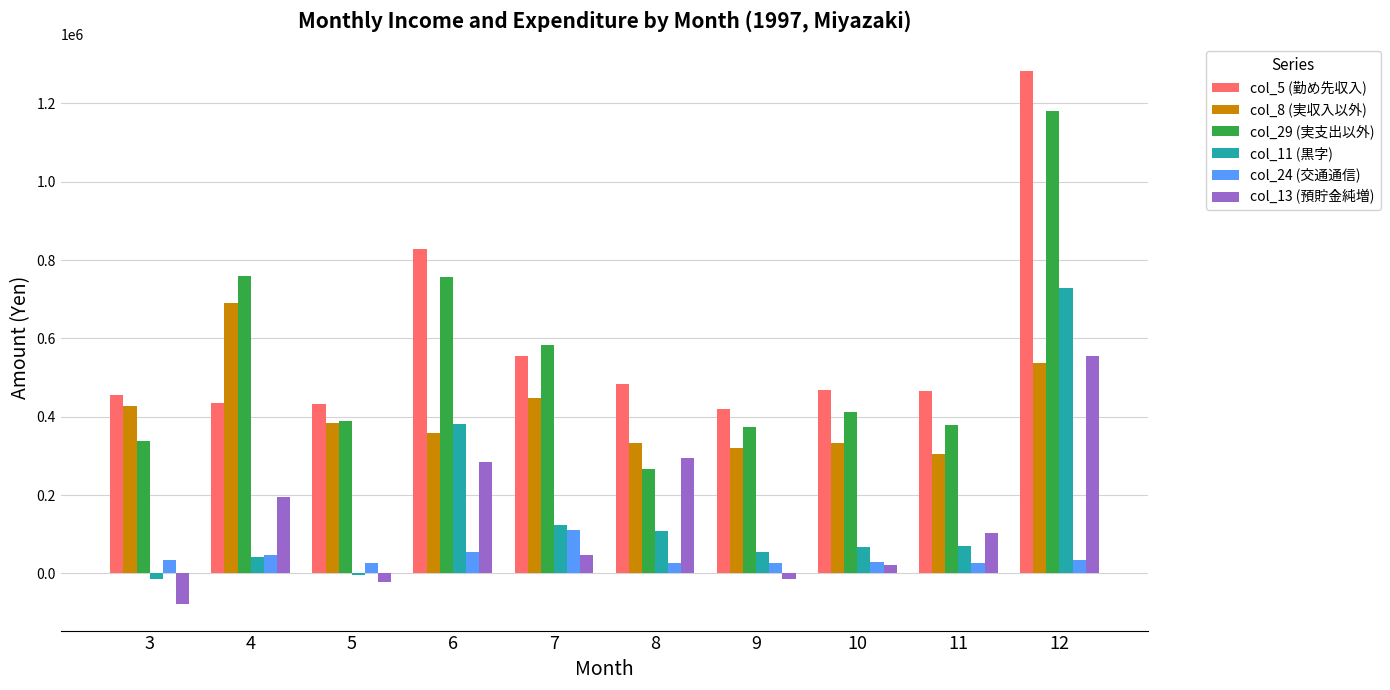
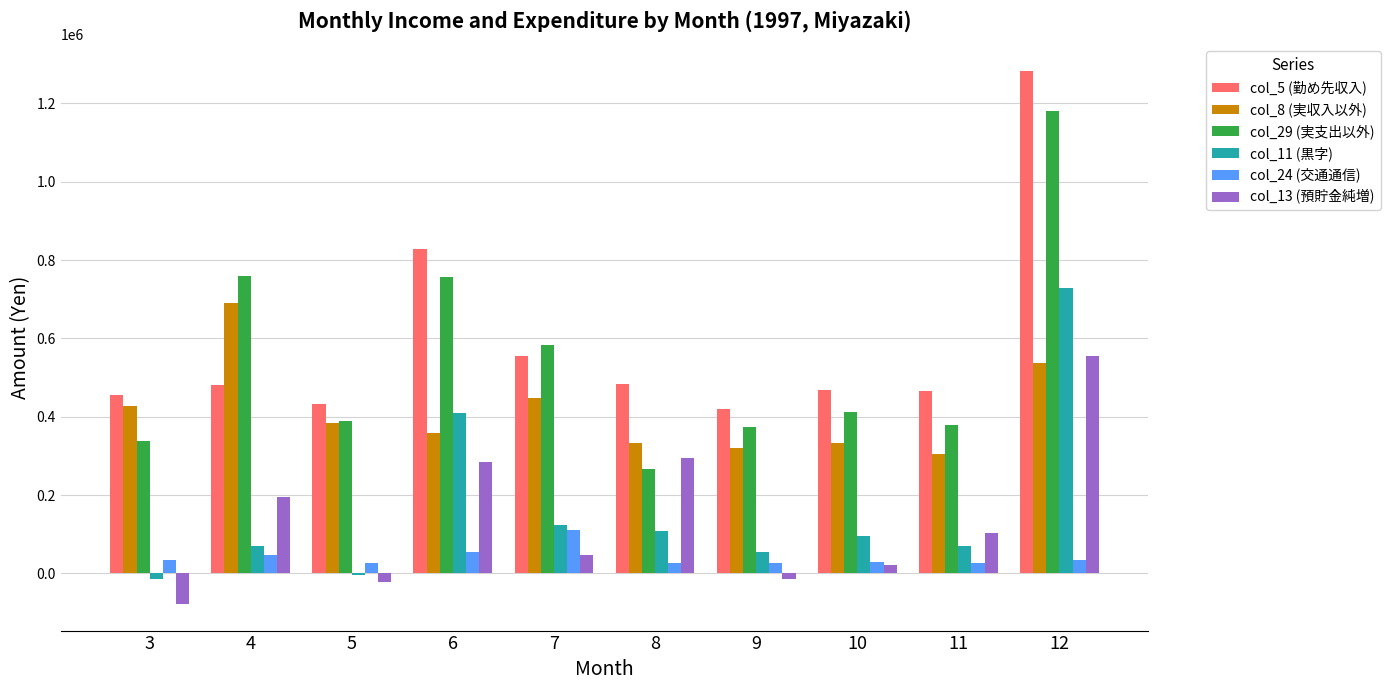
col_5 (勤め先収入), 4: 440000 -> 480000
col_11 (黒字), 4: 40000 -> 70000
col_11 (黒字), 6: 380000 -> 410000
col_11 (黒字), 10: 70000 -> 100000
